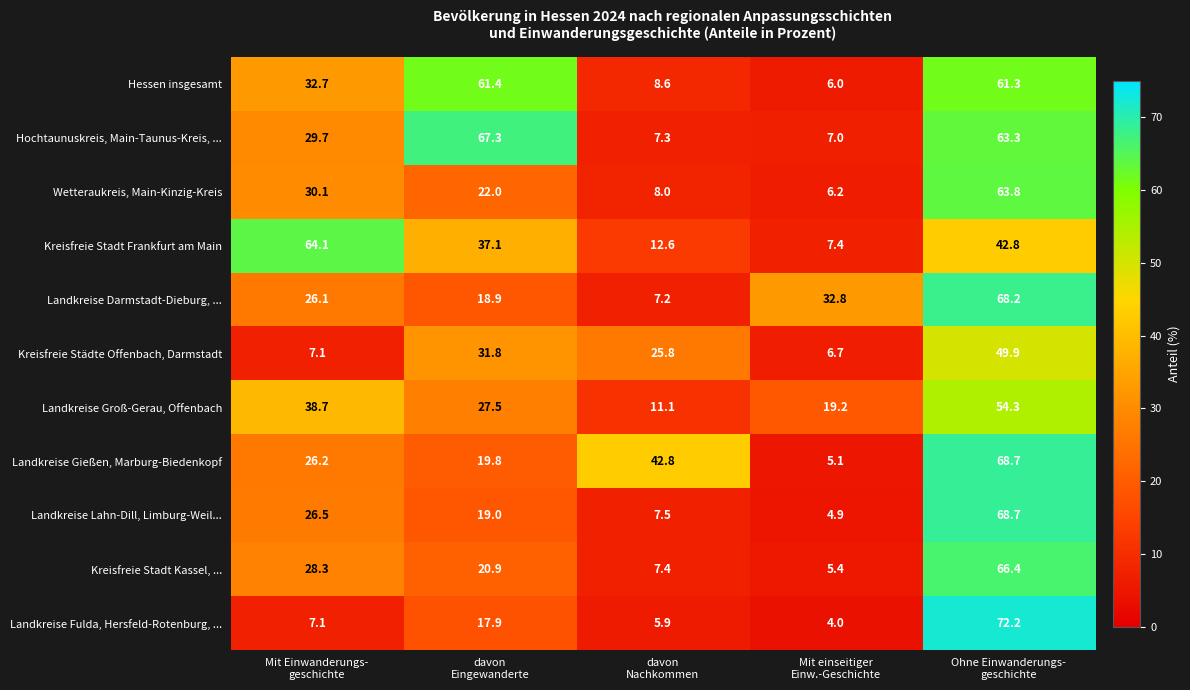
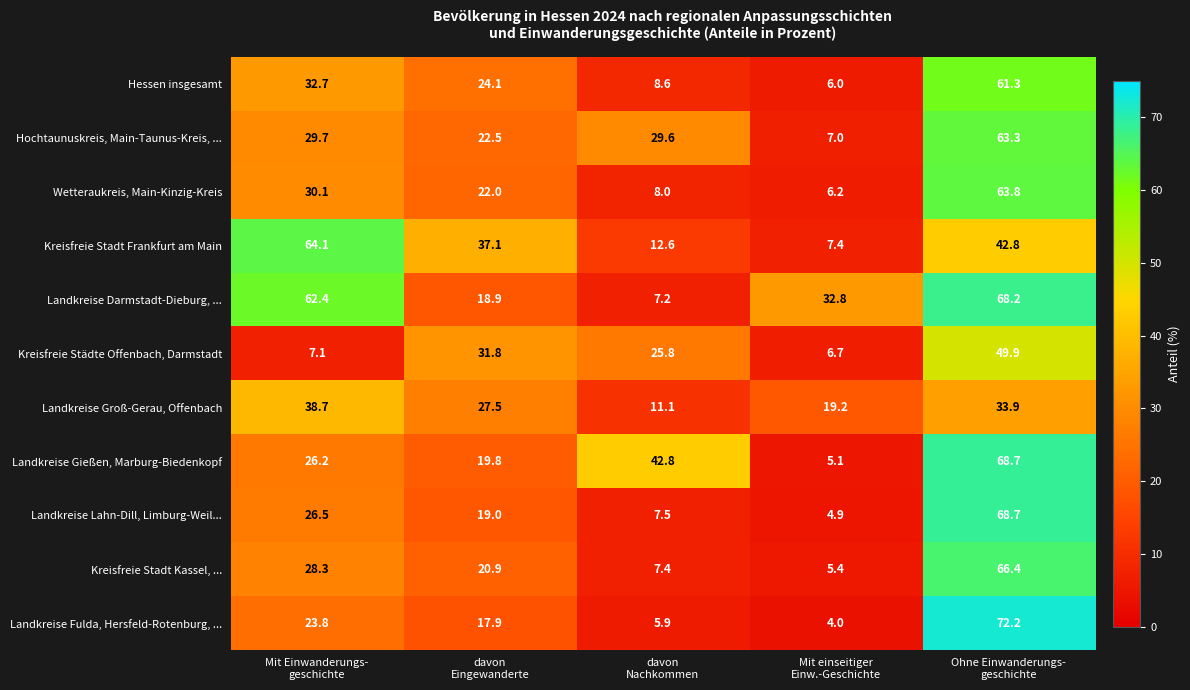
Hessen insgesamt, davon Eingewanderte: 61.4 -> 24.1
Hochtaunuskreis, Main-Taunus-Kreis, ..., davon Eingewanderte: 67.3 -> 22.5
Hochtaunuskreis, Main-Taunus-Kreis, ..., davon Nachkommen: 7.3 -> 29.6
Landkreise Darmstadt-Dieburg, ..., Mit Einwanderungs- geschichte: 26.1 -> 62.4
Landkreise Groß-Gerau, Offenbach, Ohne Einwanderungs- geschichte: 54.3 -> 33.9
Landkreise Fulda, Hersfeld-Rotenburg, ..., Mit Einwanderungs- geschichte: 7.1 -> 23.8
